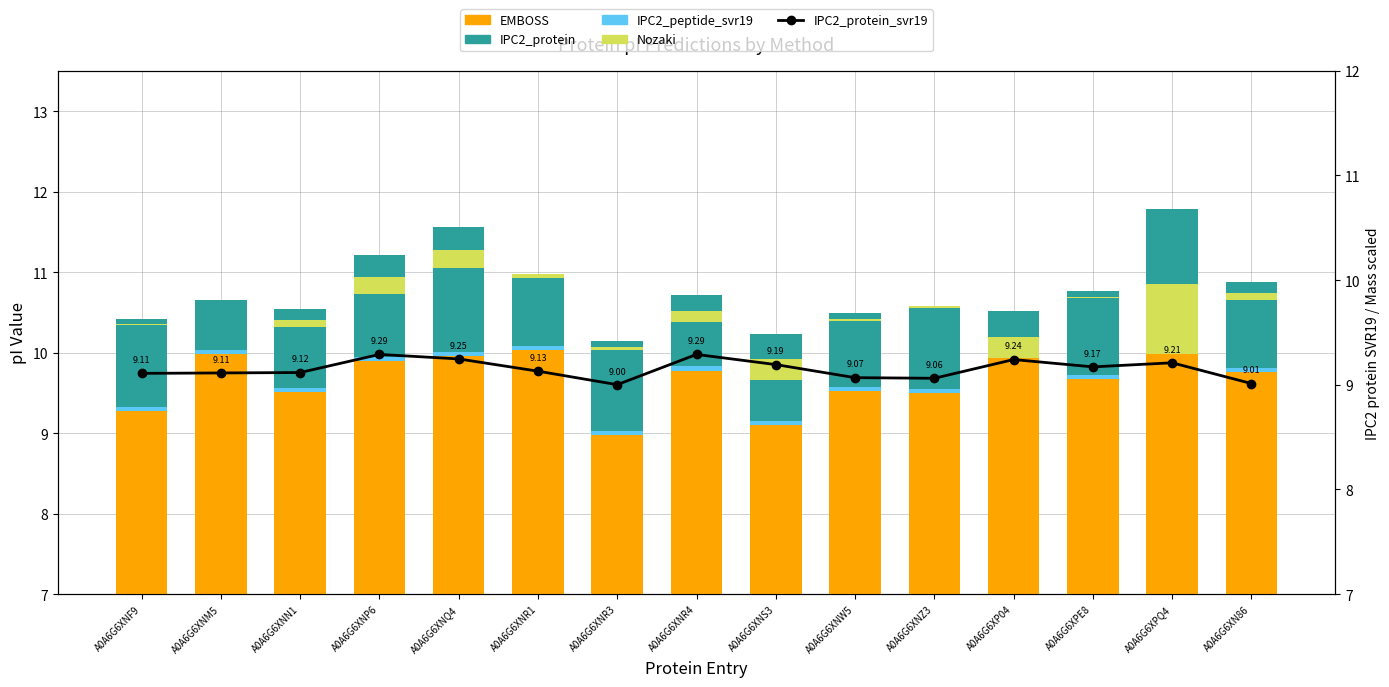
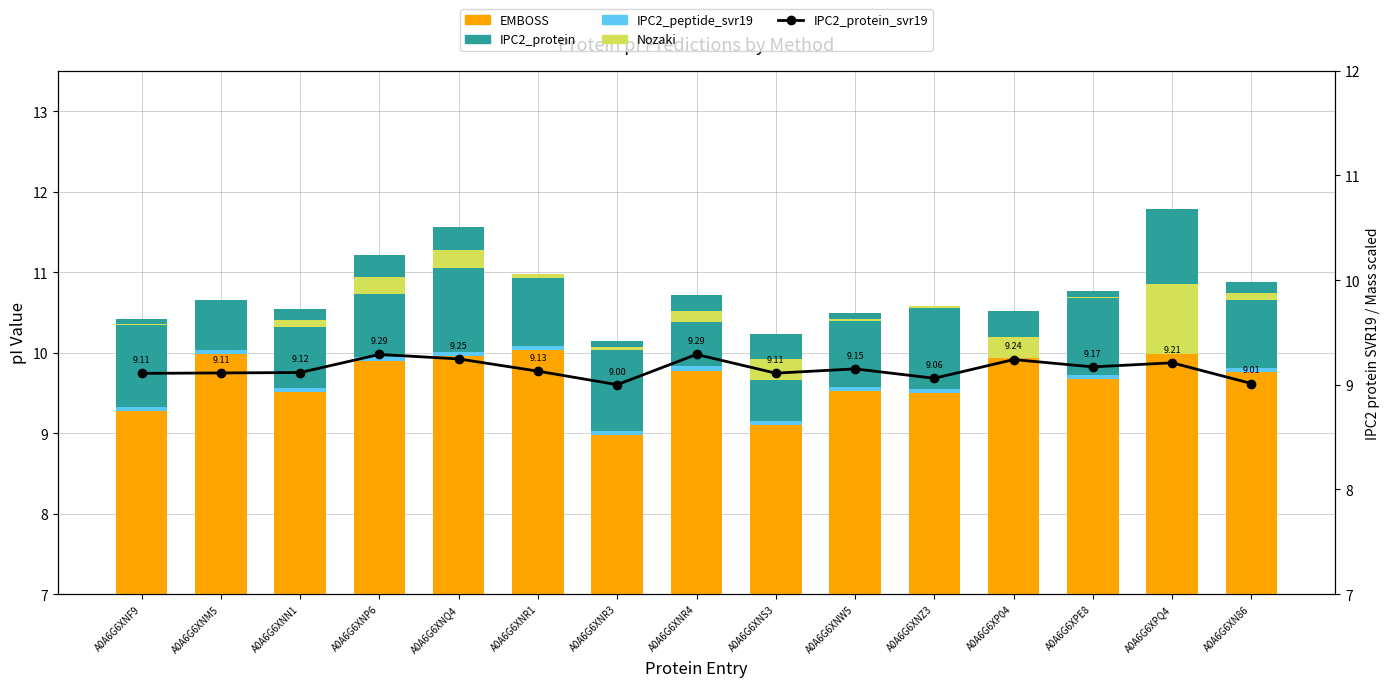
IPC2_protein_svr19, A0A6G6XNS3: 9.19 -> 9.11
IPC2_protein_svr19, A0A6G6XNW5: 9.07 -> 9.15
